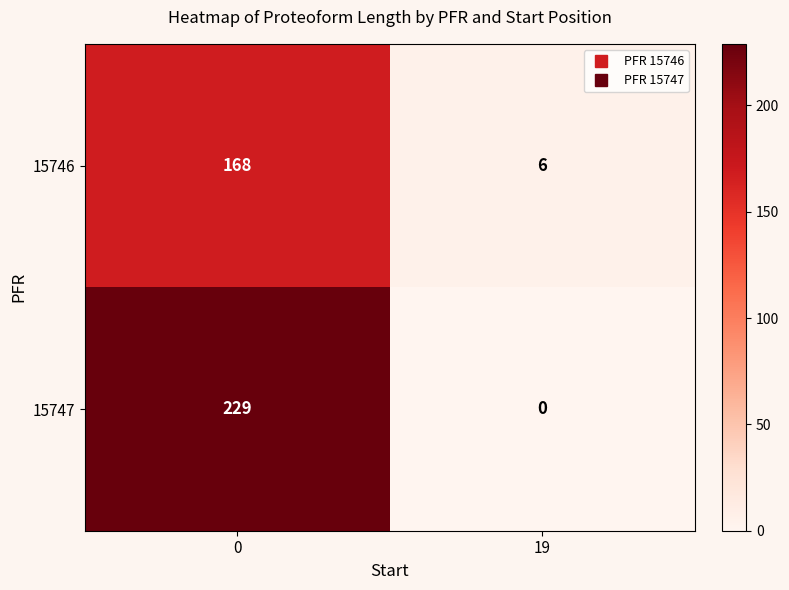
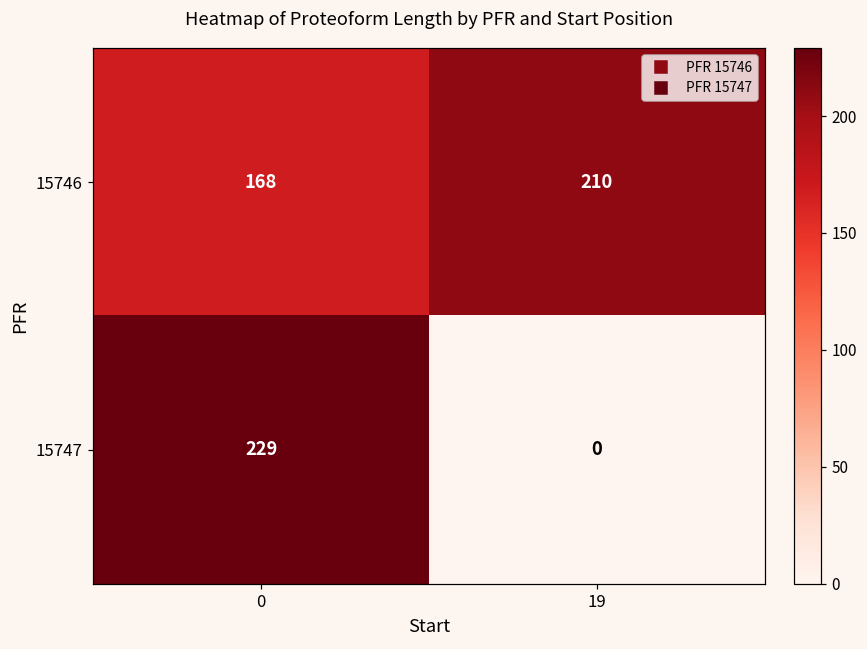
15746, 19: 6 -> 210
